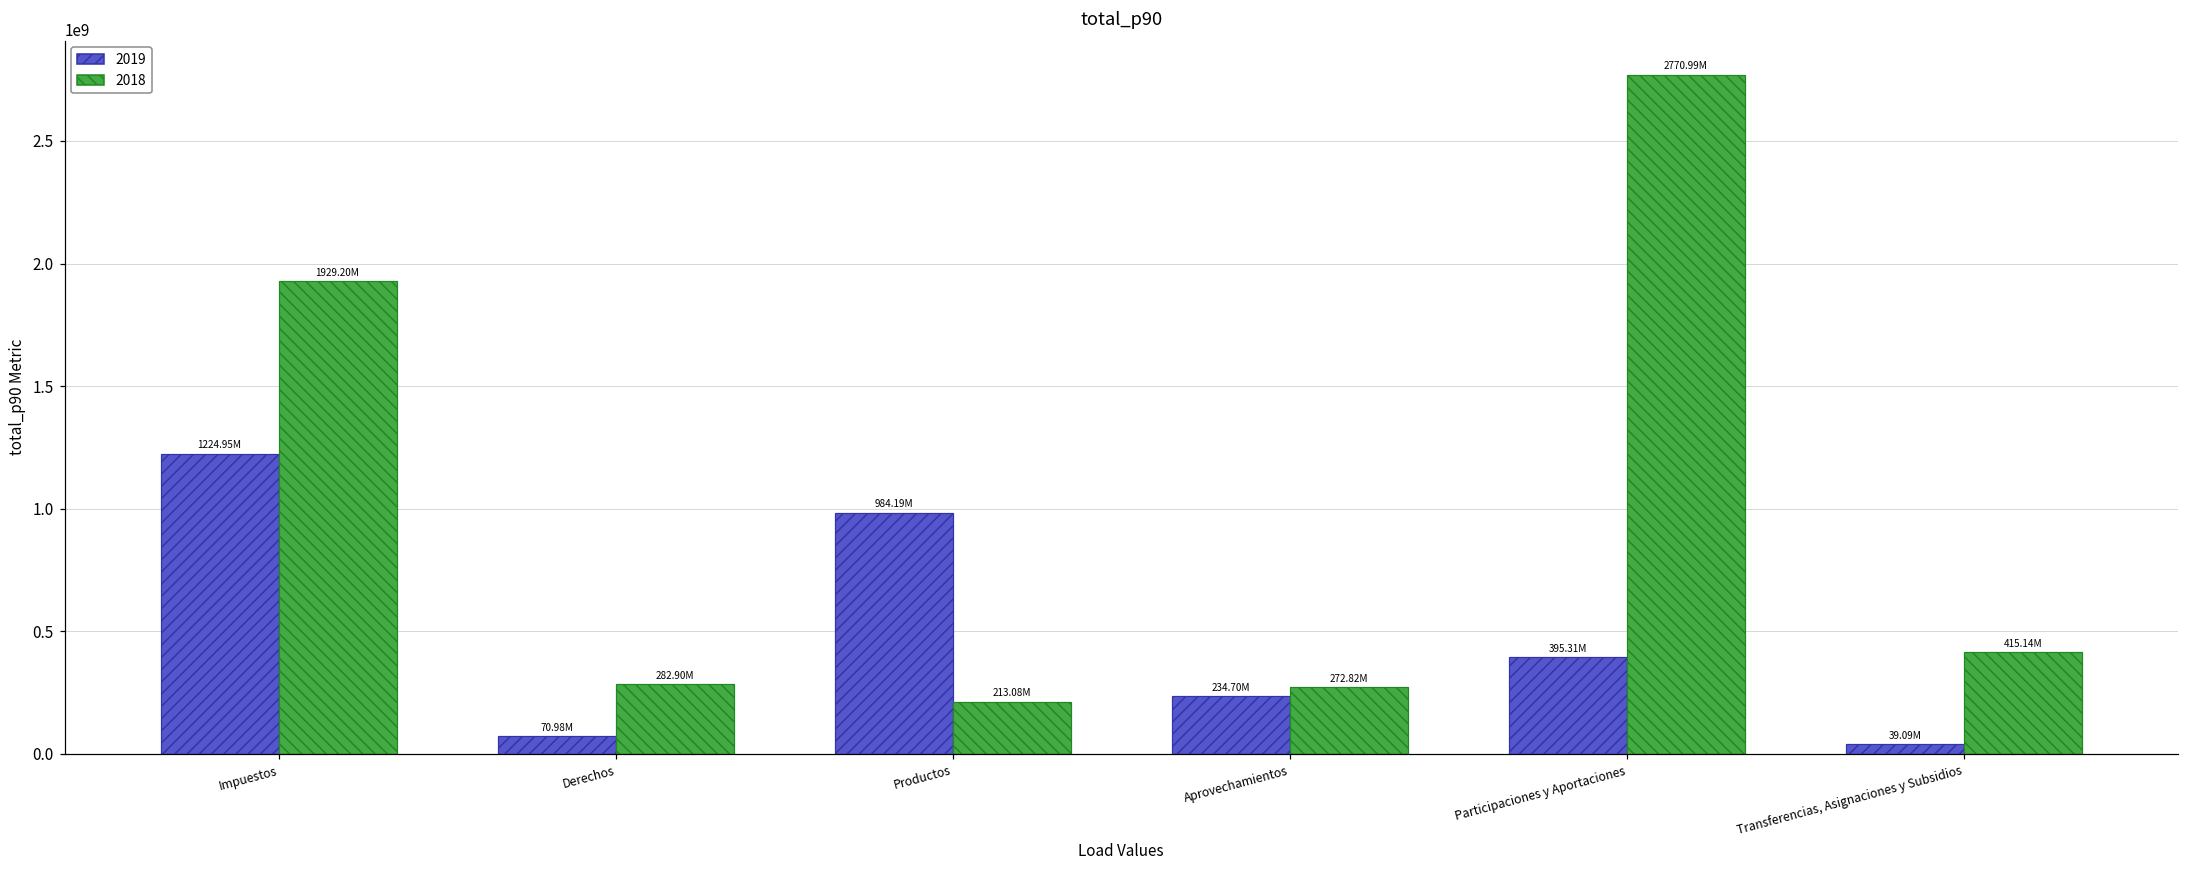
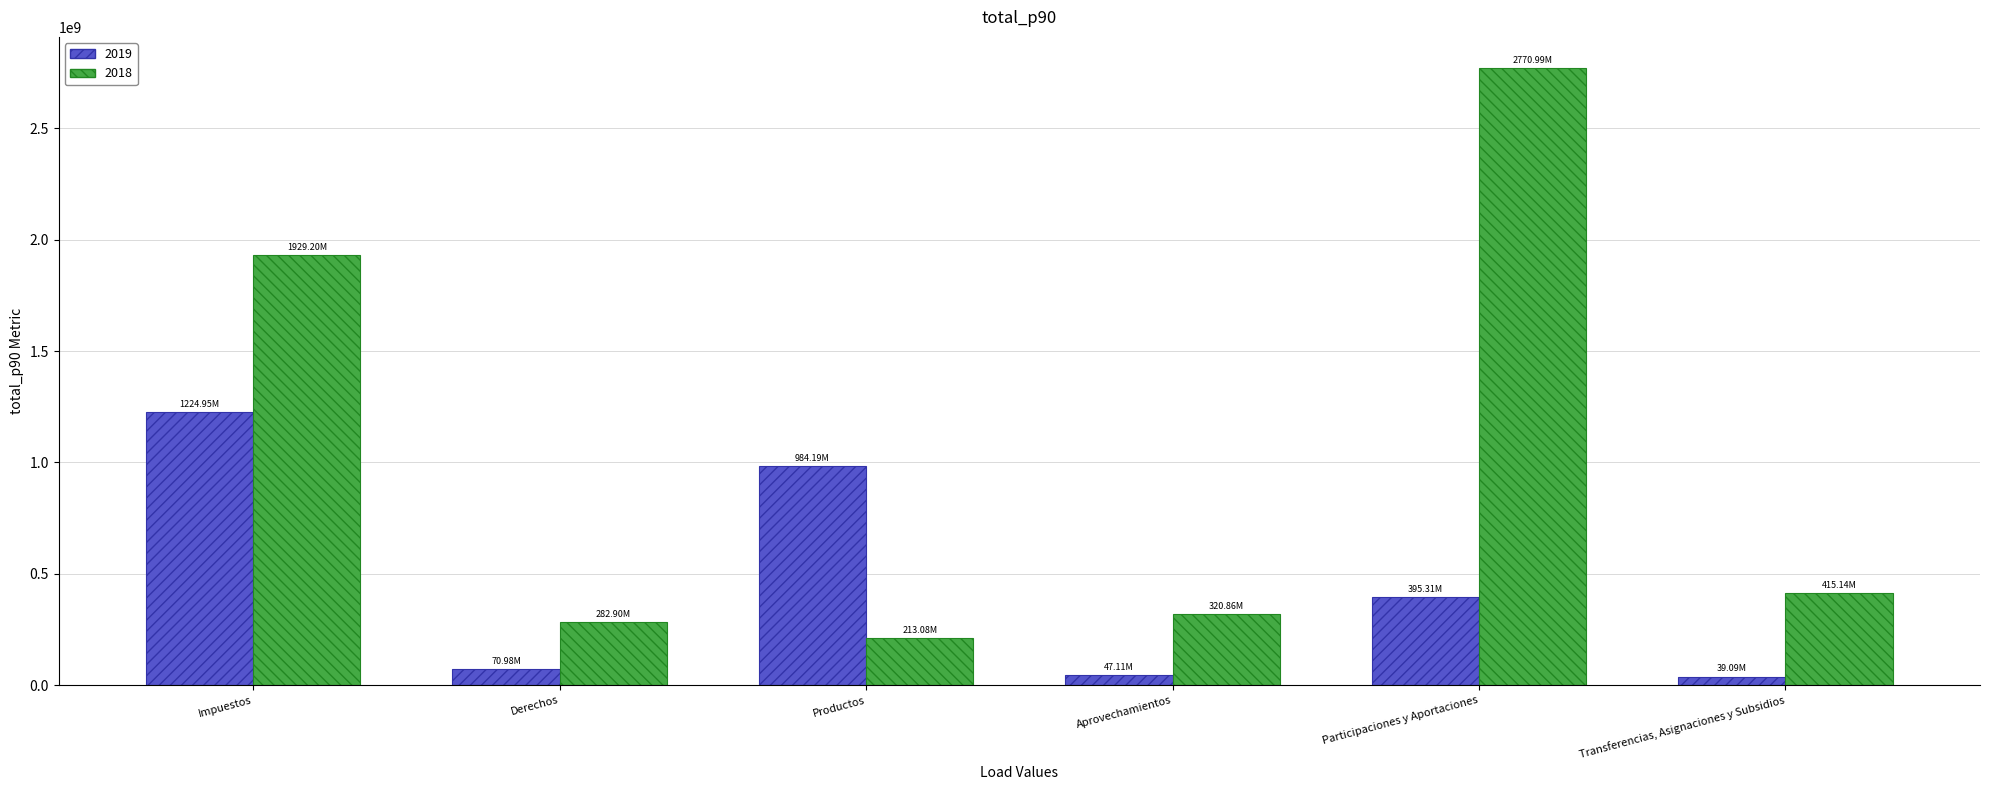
2019, Aprovechamientos: 234.70M -> 47.11M
2018, Aprovechamientos: 272.82M -> 320.86M
